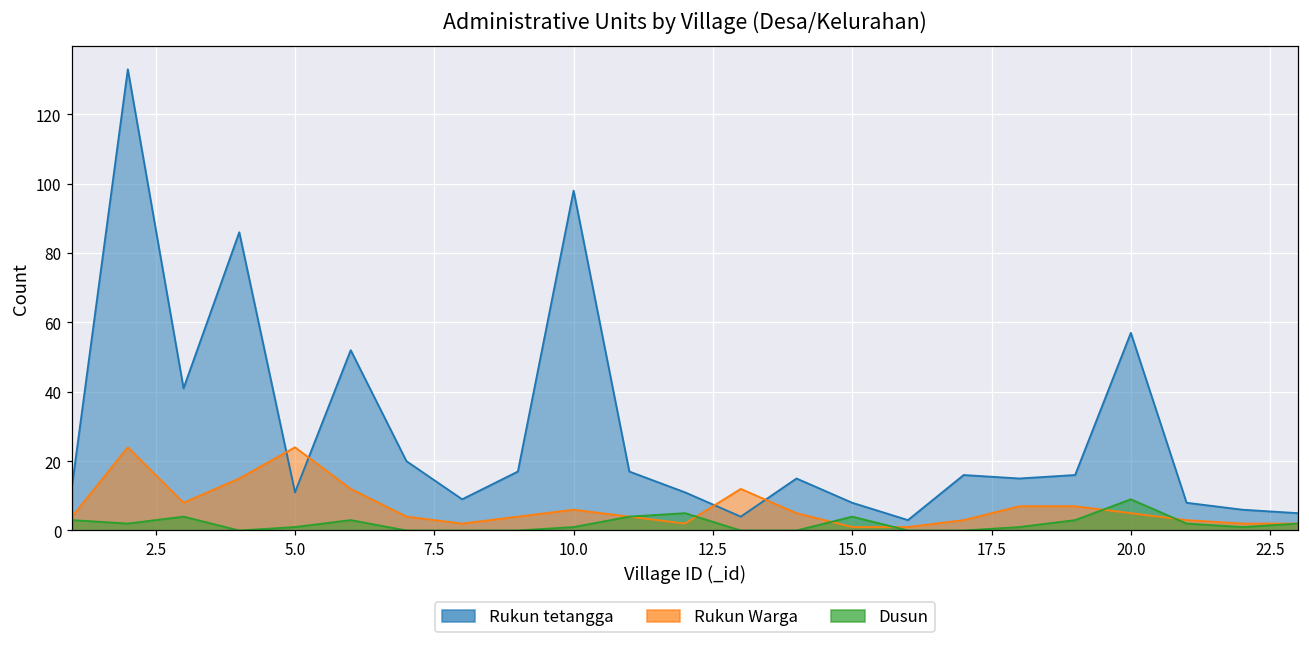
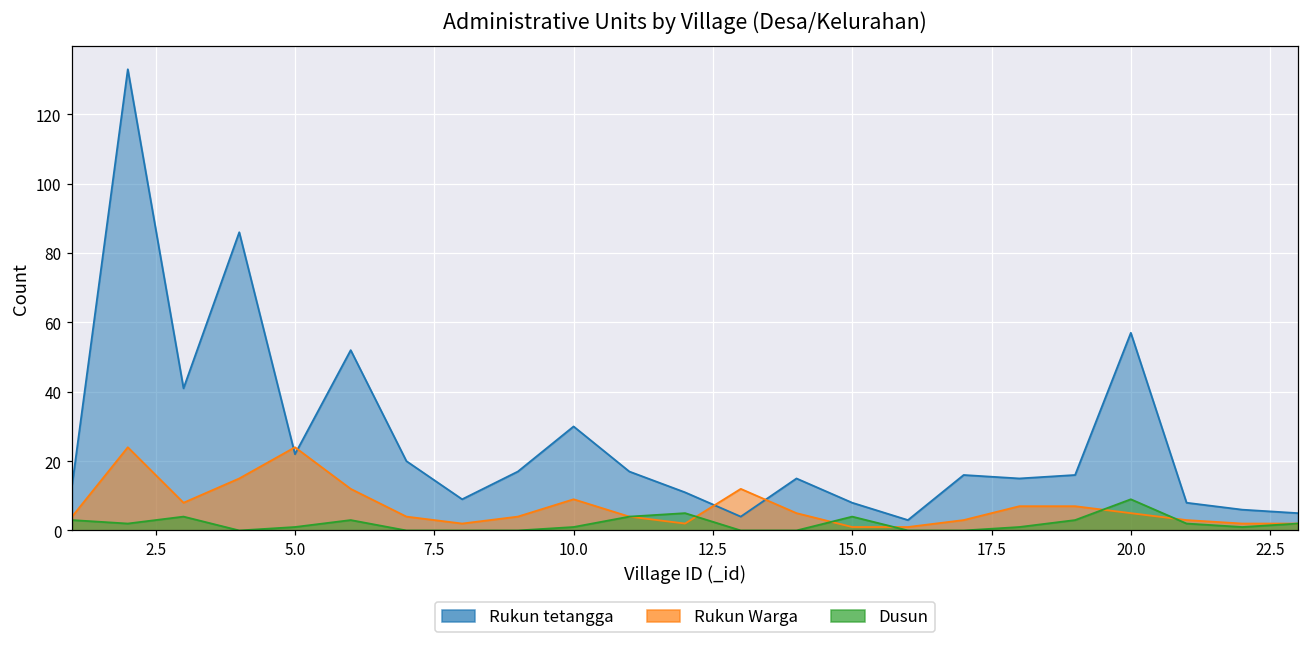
Rukun tetangga, 5.0: 11 -> 22
Rukun tetangga, 10.0: 98 -> 30
Rukun Warga, 10.0: 6 -> 9
